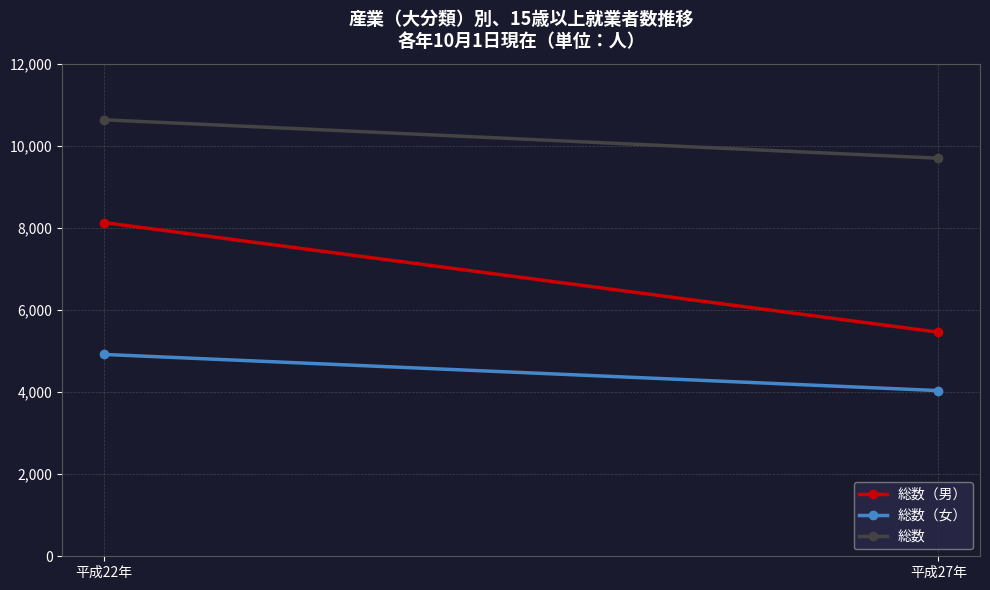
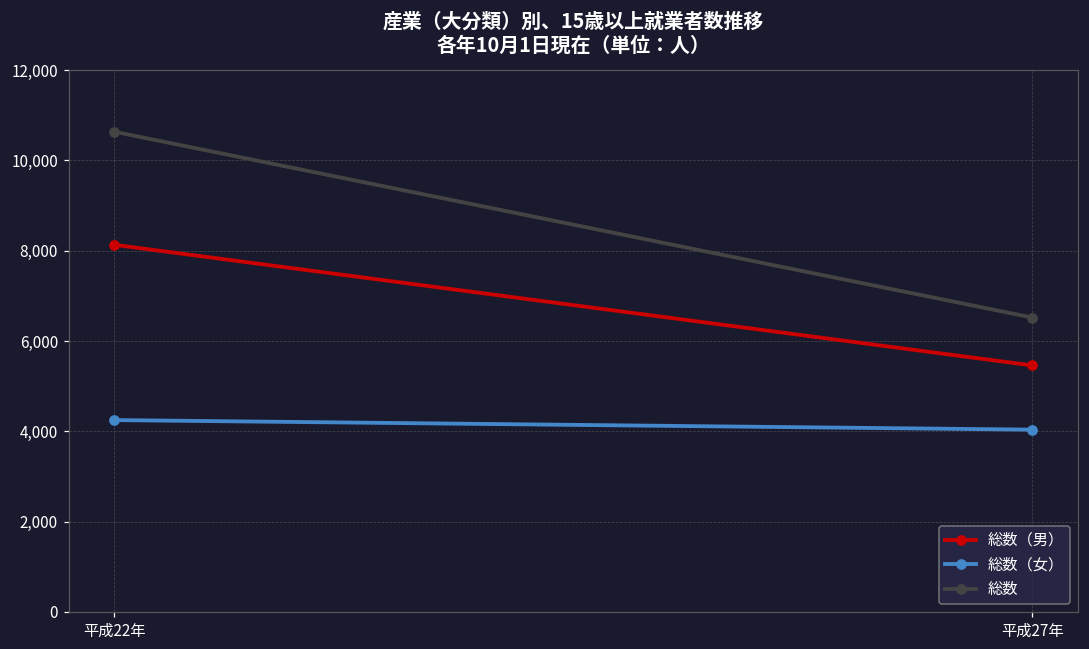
総数（女）, 平成22年: 4,900 -> 4,200
総数, 平成27年: 9,700 -> 6,500
